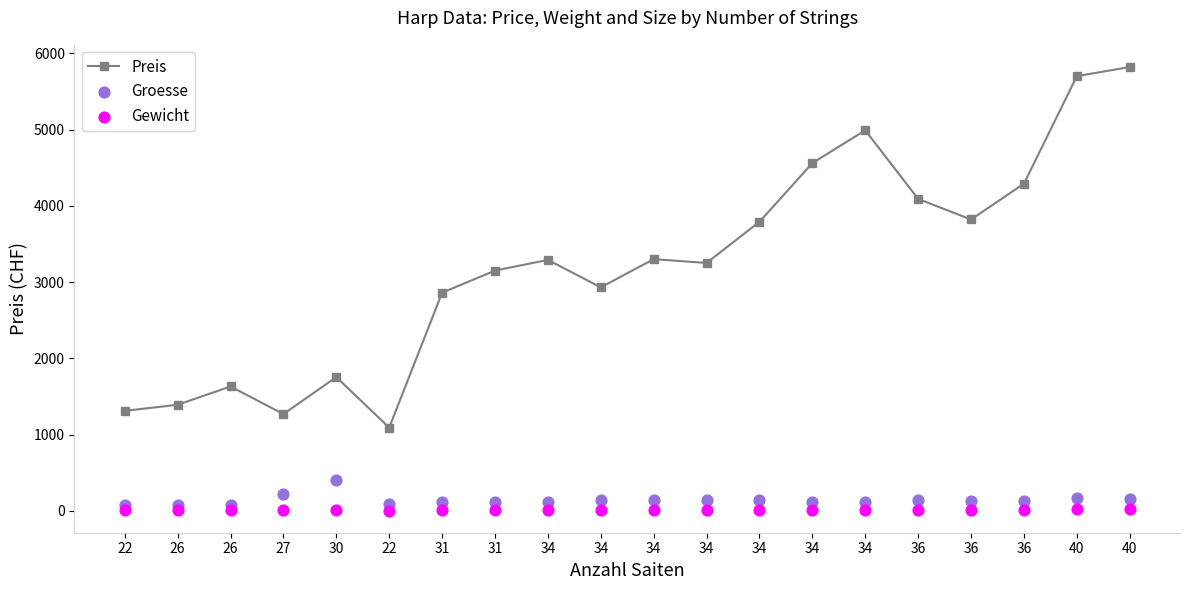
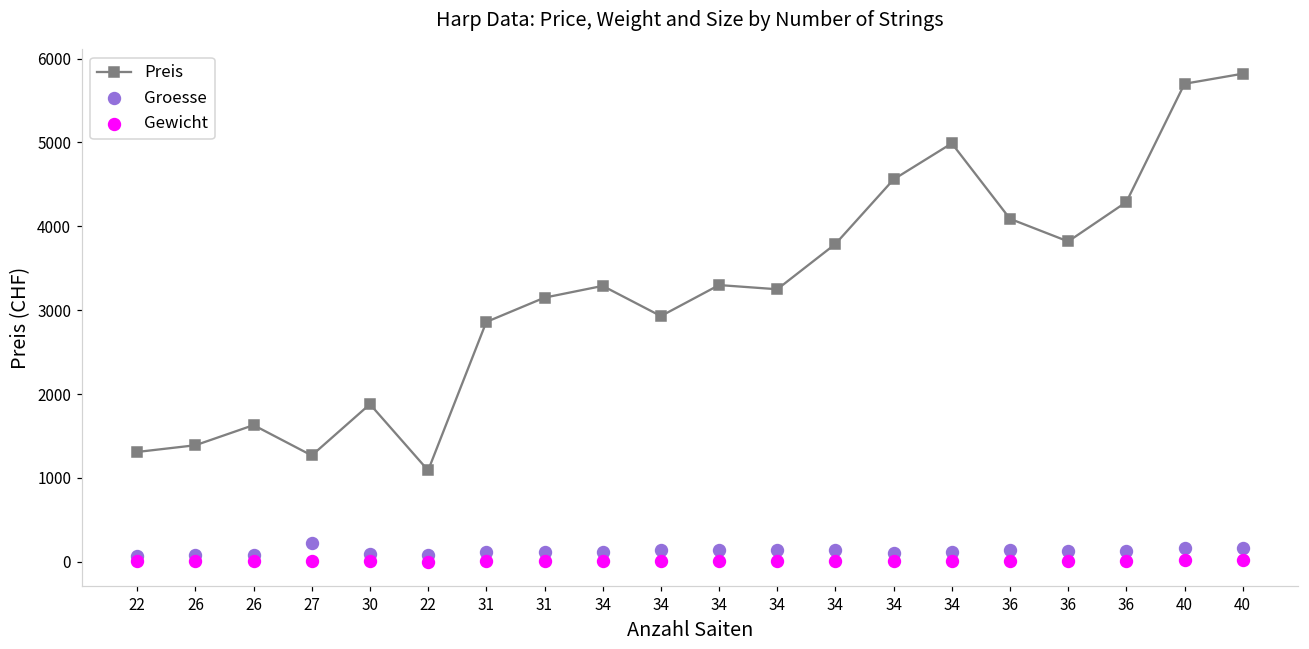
Preis, 30: 1800 -> 1900
Groesse, 30: 400 -> 100
